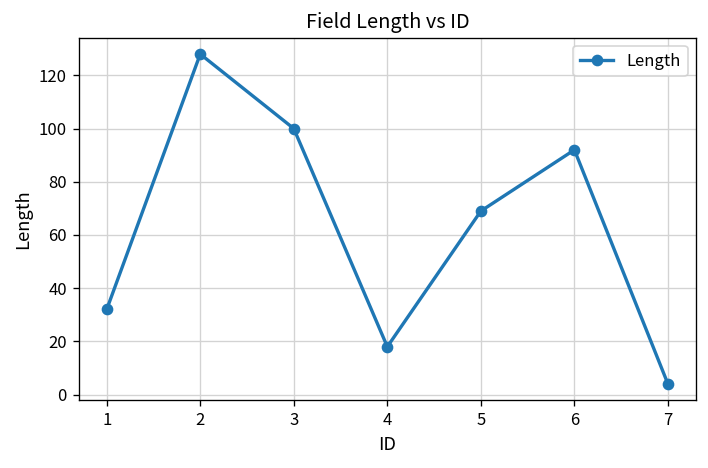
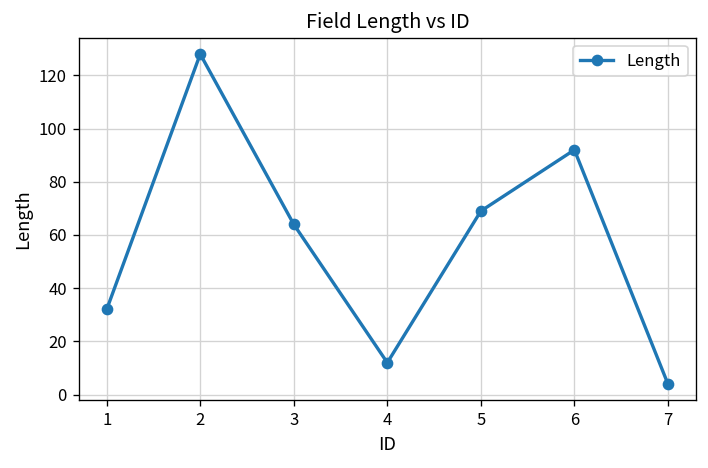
3: 100 -> 64
4: 18 -> 12
